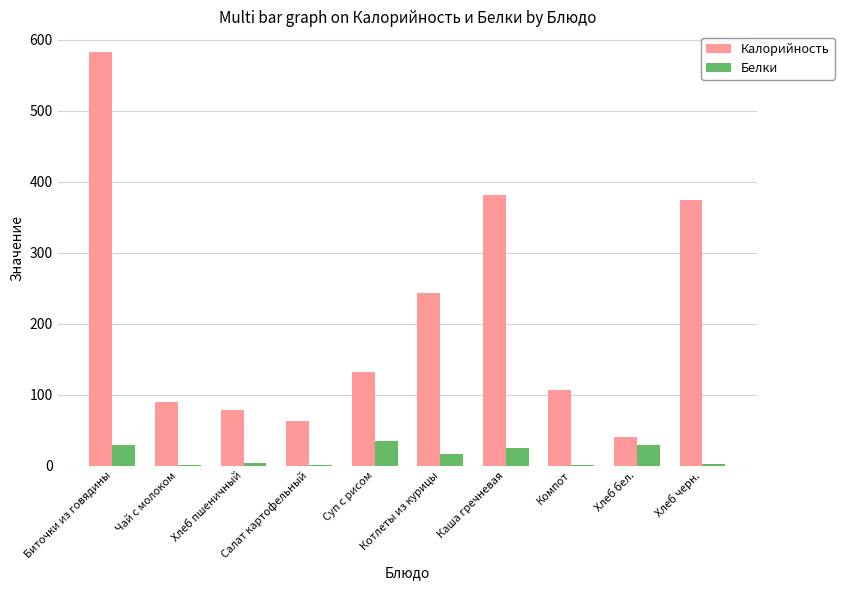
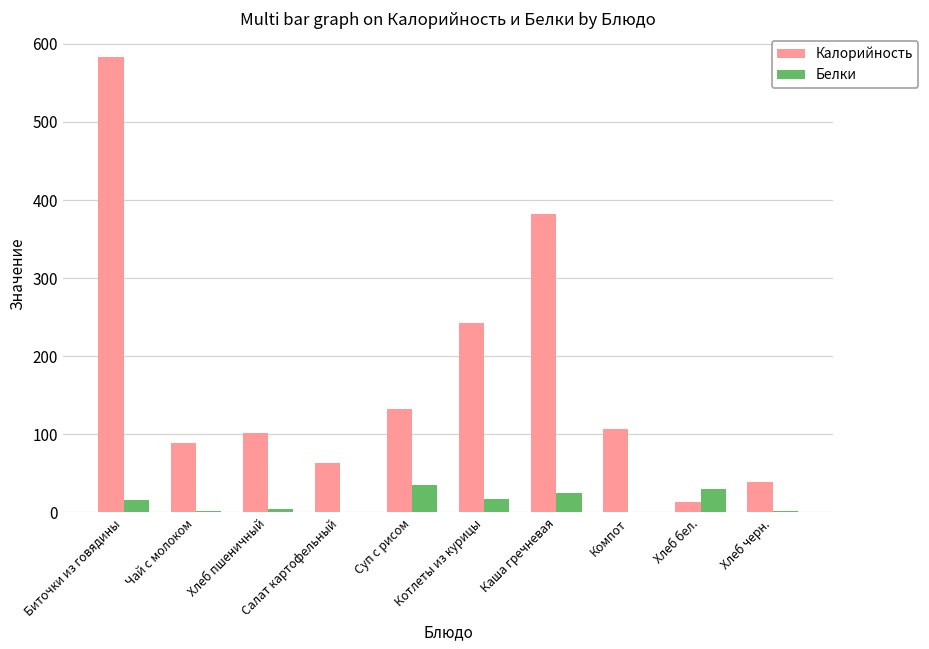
Белки, Биточки из говядины: 30 -> 20
Калорийность, Хлеб пшеничный: 80 -> 100
Калорийность, Хлеб бел.: 40 -> 10
Калорийность, Хлеб черн.: 370 -> 40
